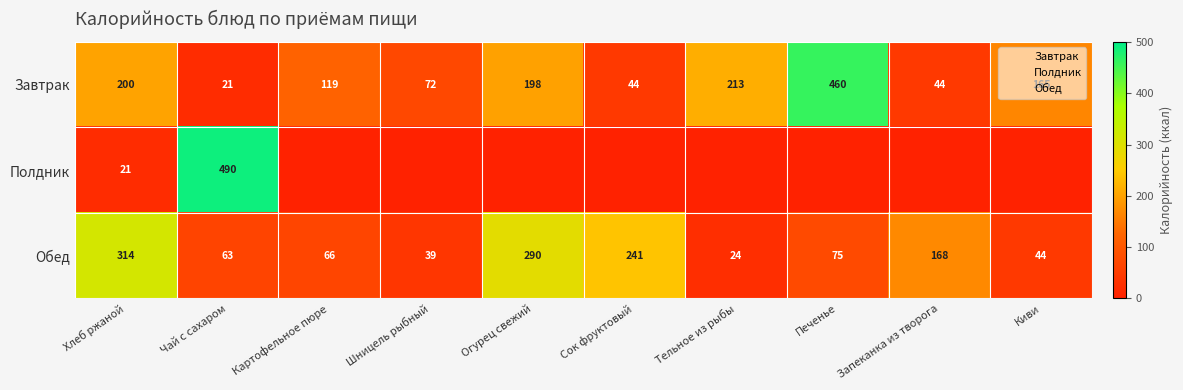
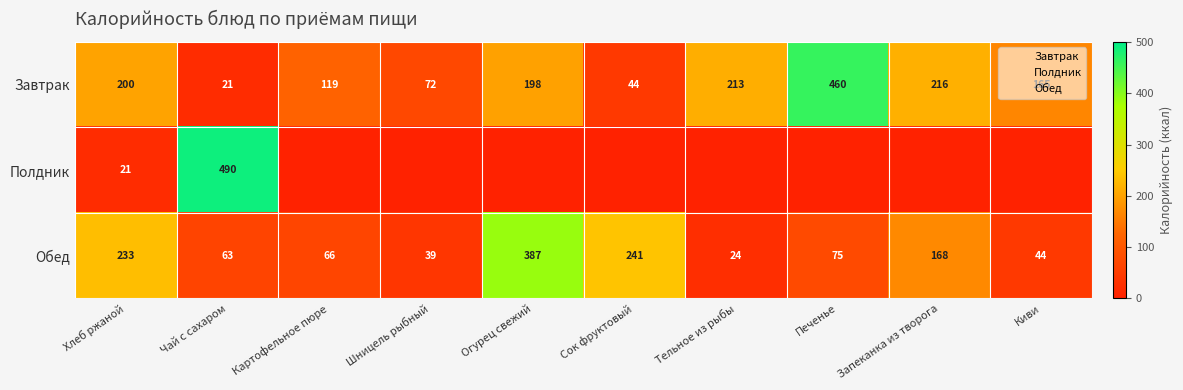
Завтрак, Запеканка из творога: 44 -> 216
Обед, Хлеб ржаной: 314 -> 233
Обед, Огурец свежий: 290 -> 387
